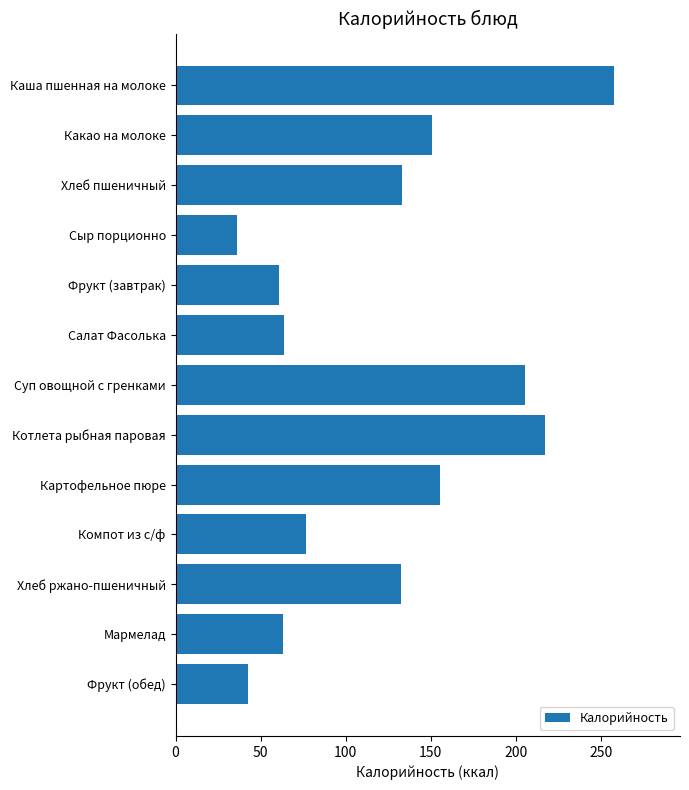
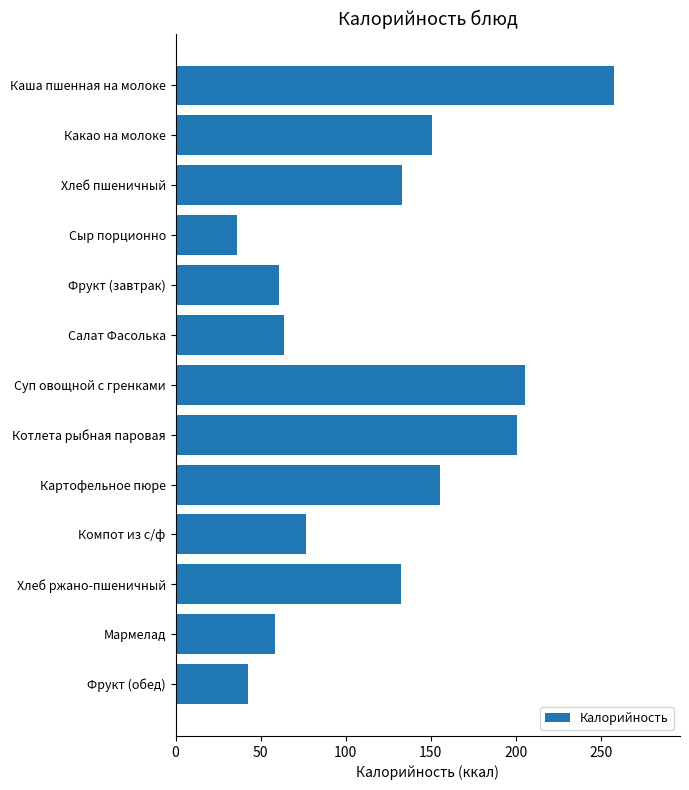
Котлета рыбная паровая: 218 -> 201
Мармелад: 63 -> 58
